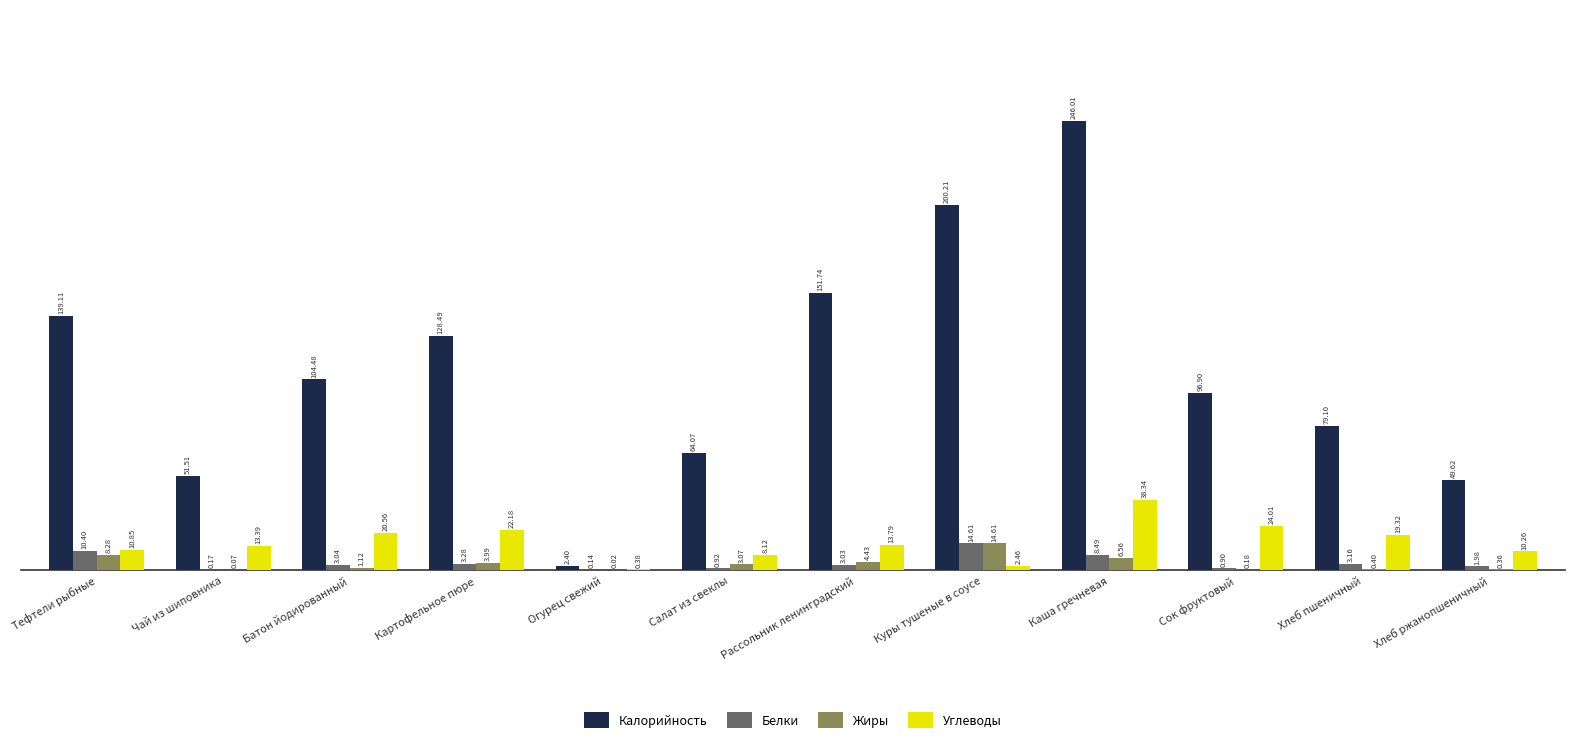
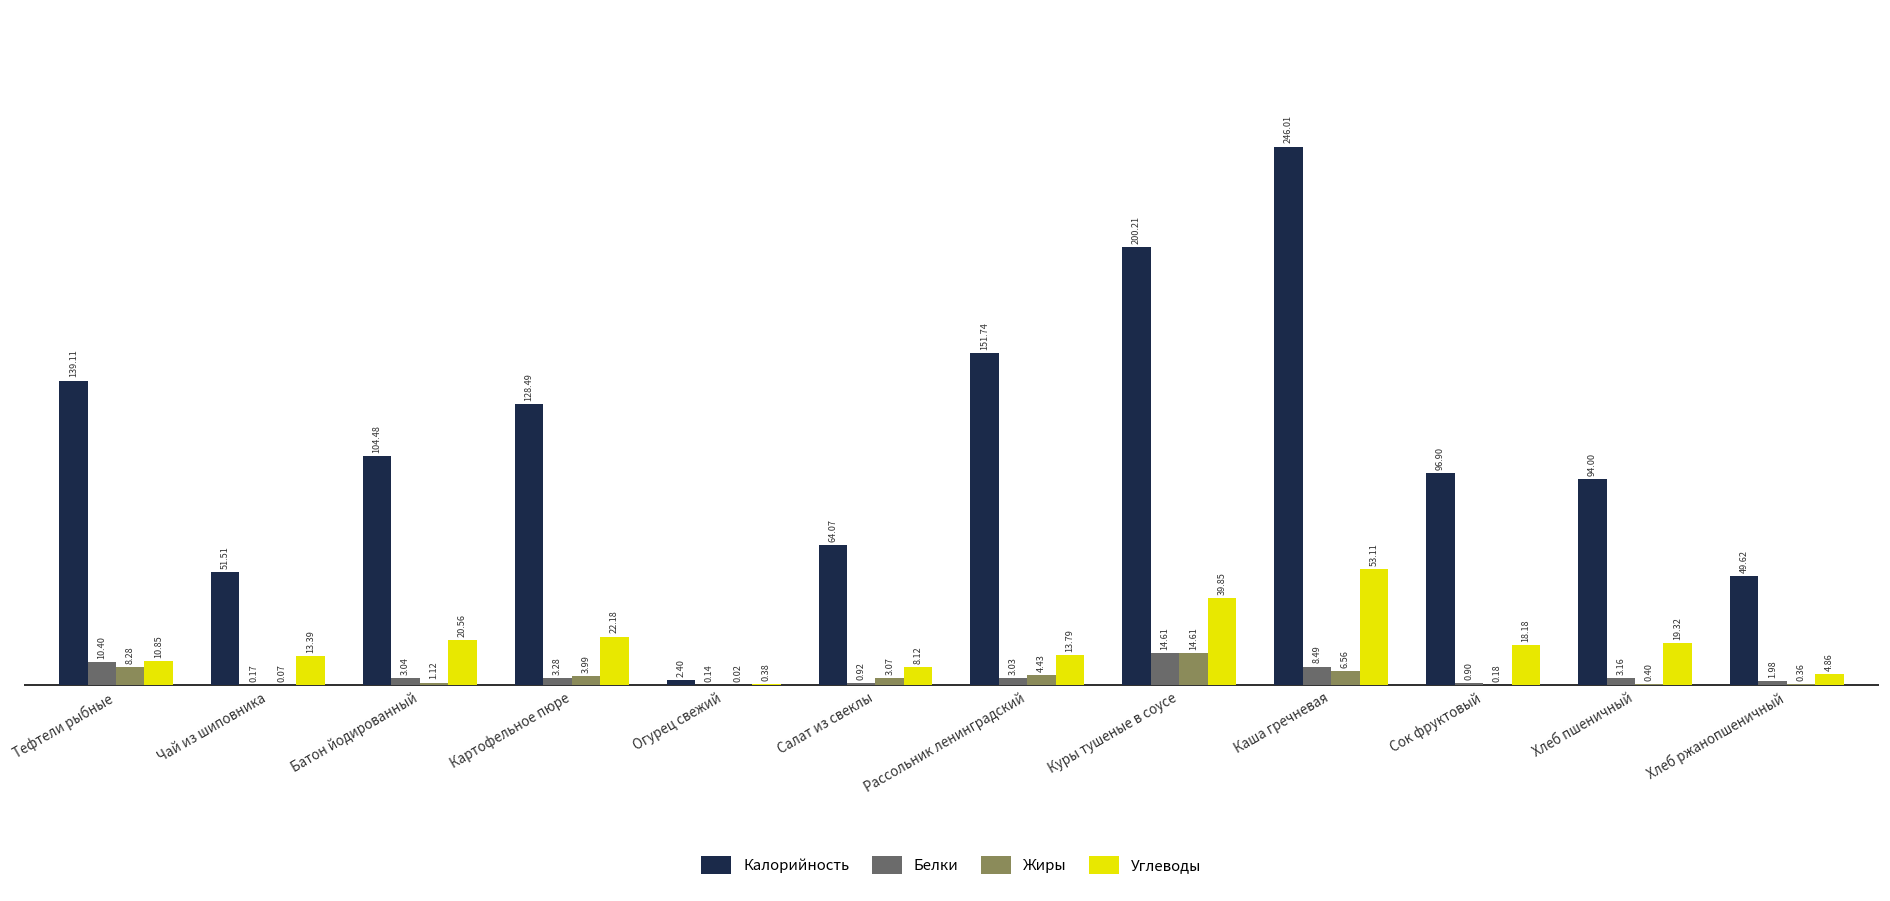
Углеводы, Куры тушеные в соусе: 2.46 -> 39.85
Углеводы, Каша гречневая: 38.34 -> 53.11
Углеводы, Сок фруктовый: 24.01 -> 18.18
Калорийность, Хлеб пшеничный: 79.10 -> 94.00
Углеводы, Хлеб ржанопшеничный: 10.26 -> 4.86
